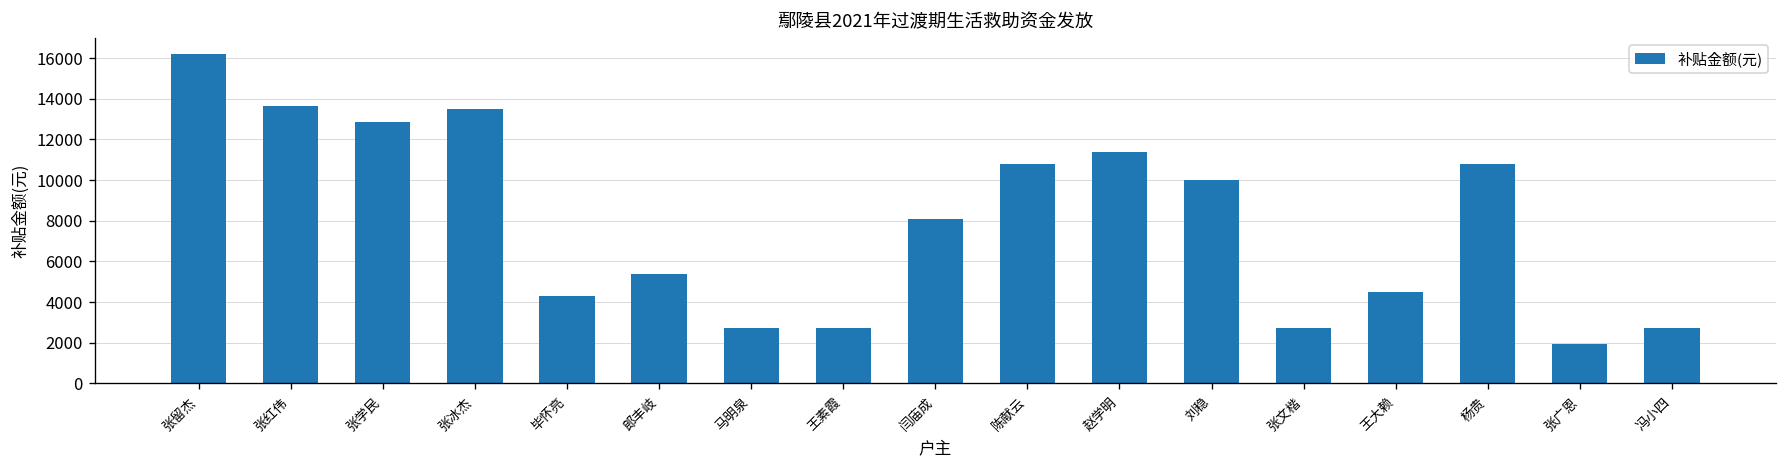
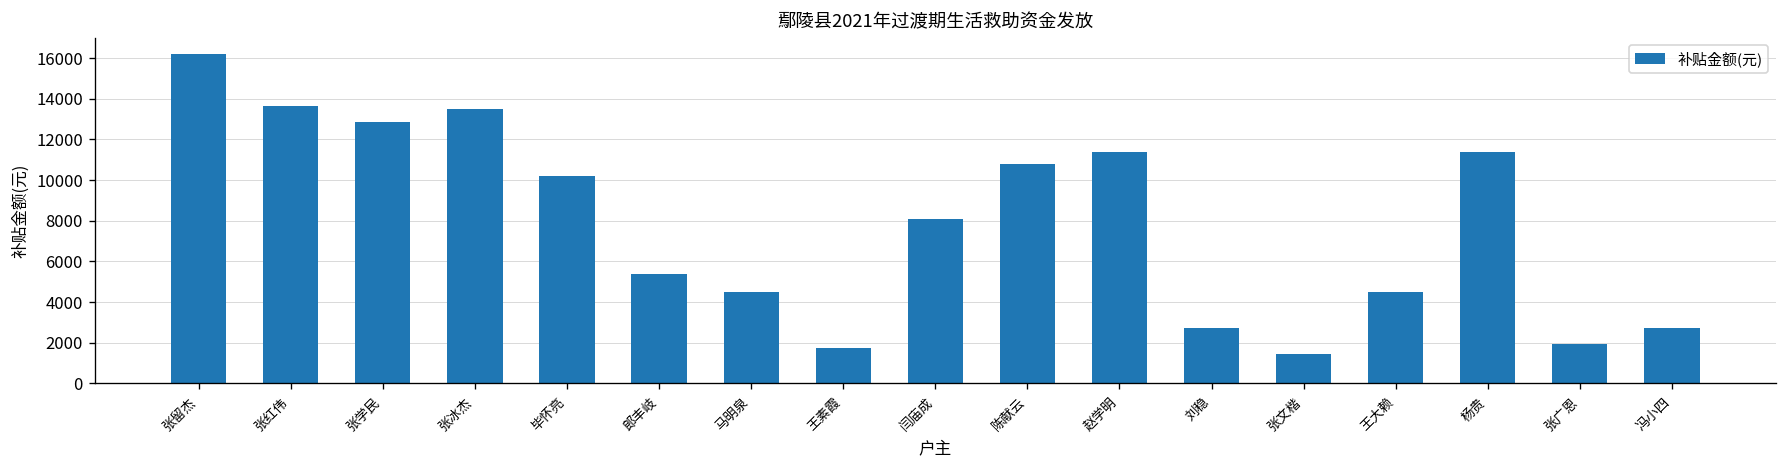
毕怀亮: 4300 -> 10200
马明泉: 2700 -> 4500
王素霞: 2700 -> 1700
刘稳: 10000 -> 2700
张文楷: 2700 -> 1500
杨贵: 10800 -> 11400
